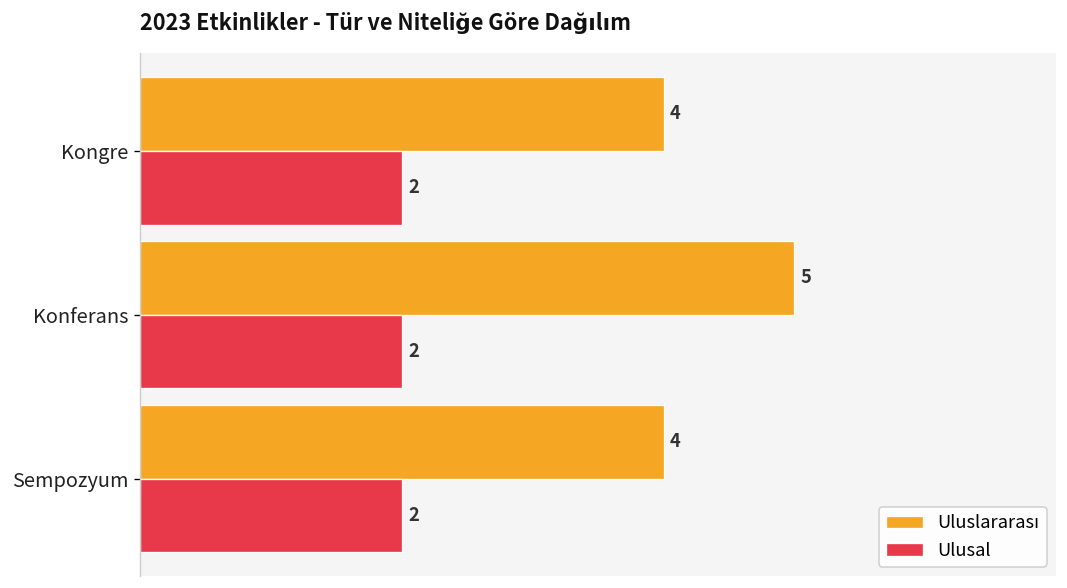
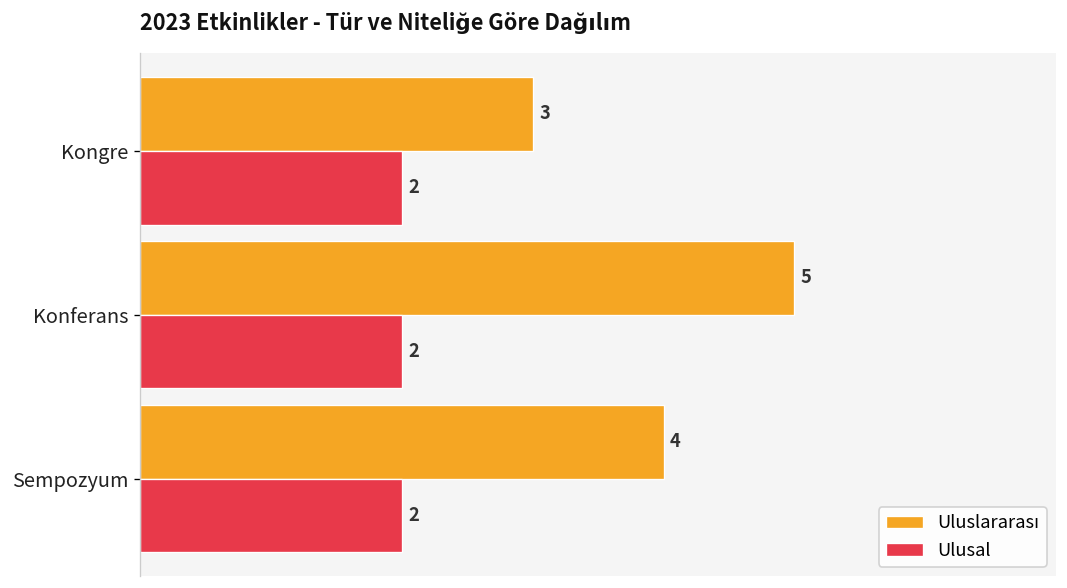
Uluslararası, Kongre: 4 -> 3
